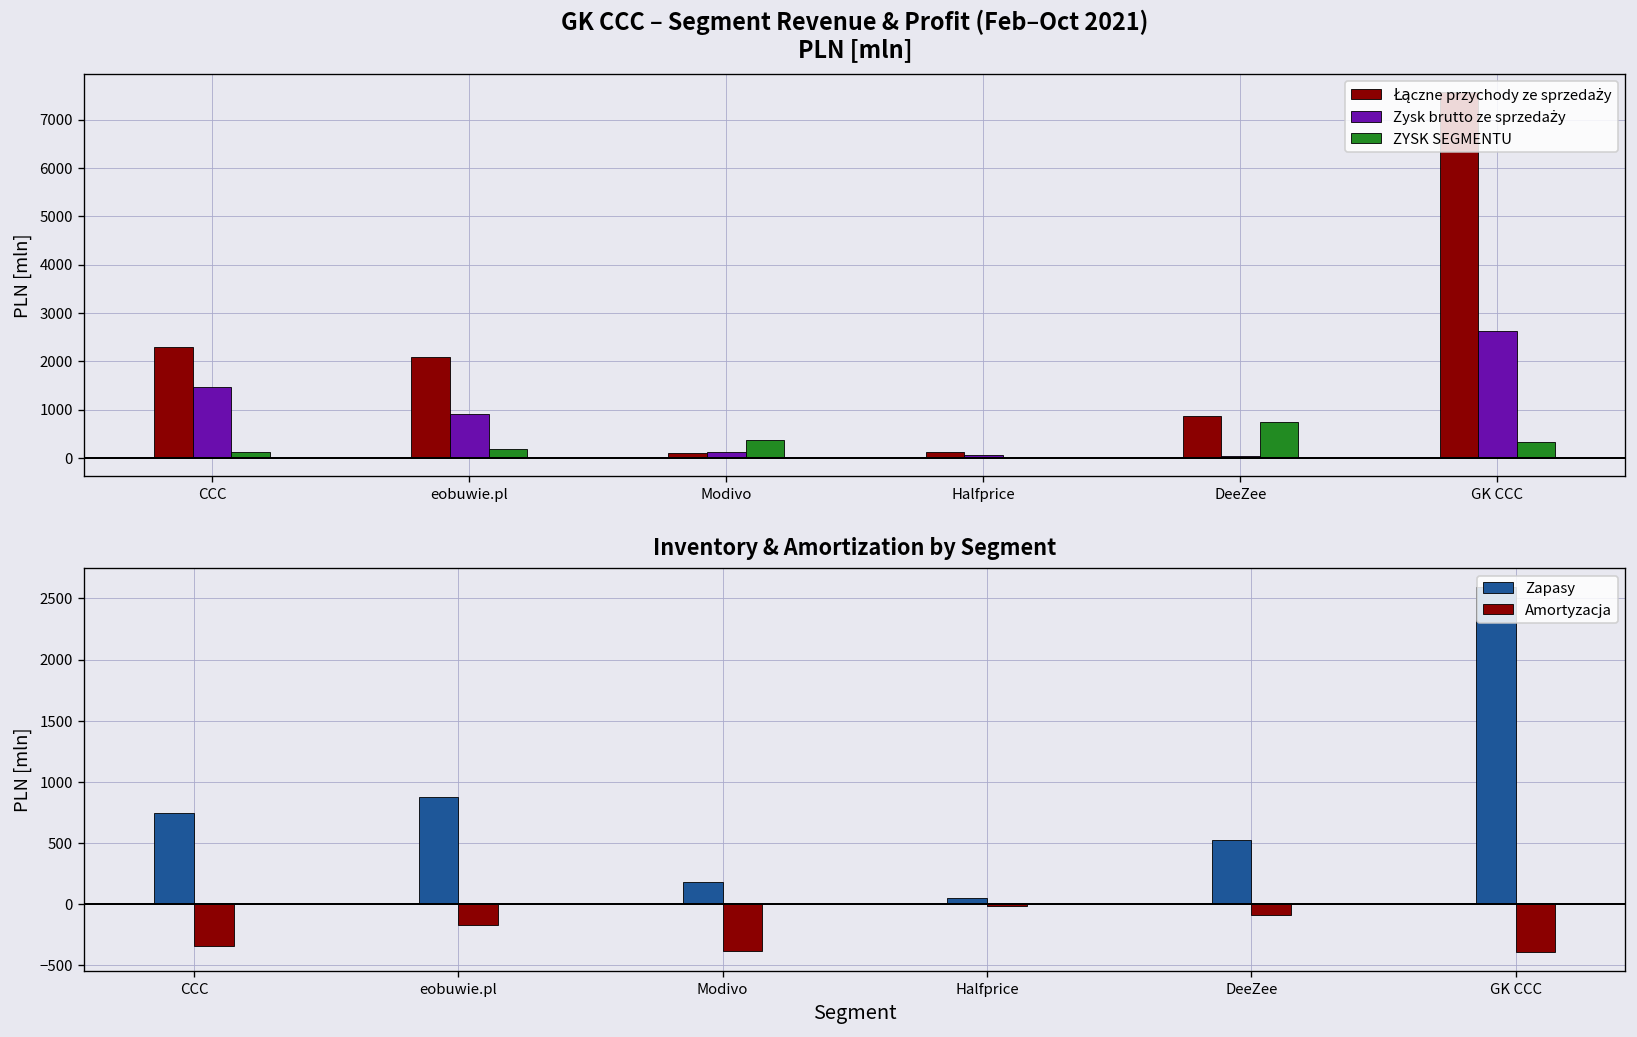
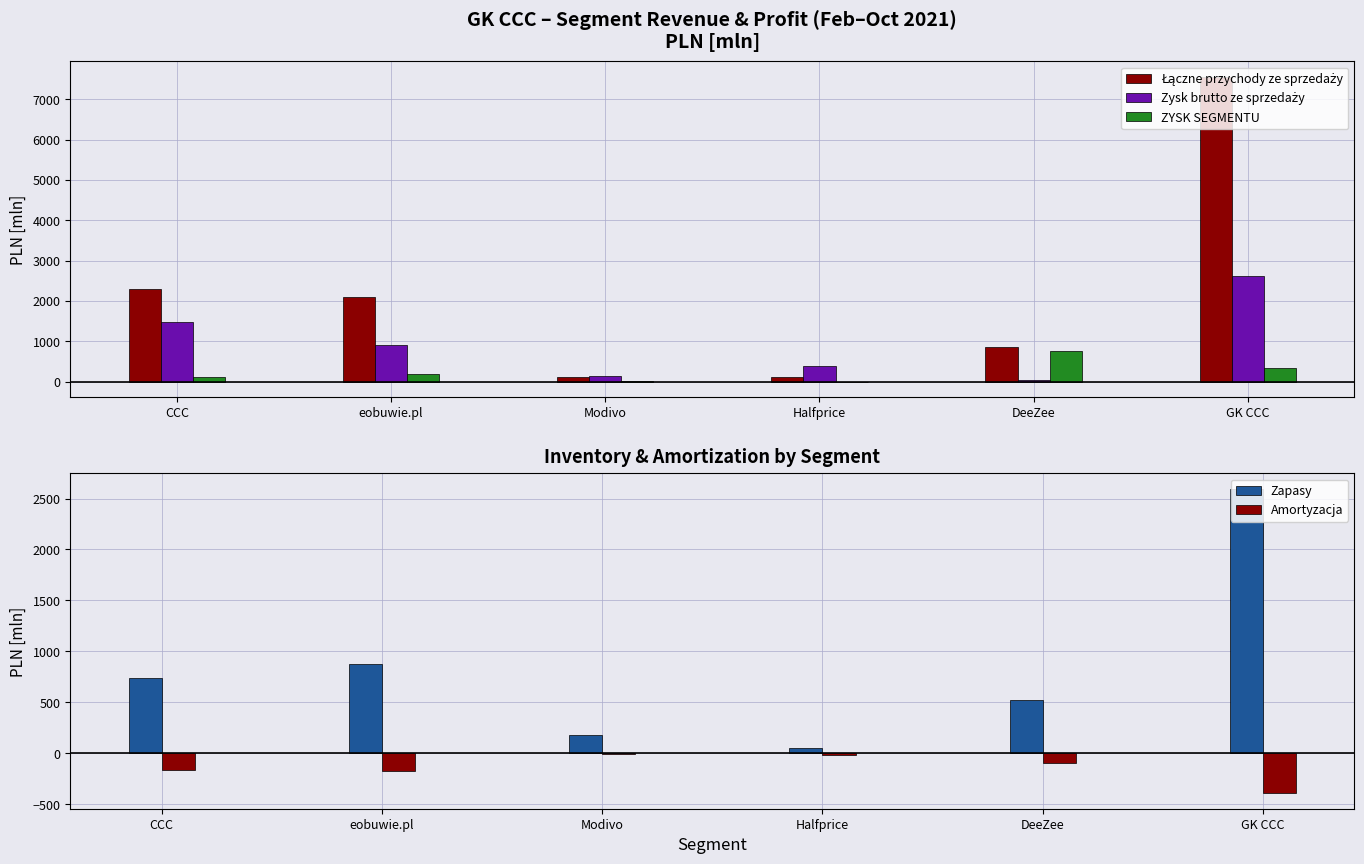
GK CCC – Segment Revenue & Profit (Feb–Oct 2021) PLN [mln], ZYSK SEGMENTU, Modivo: 400 -> 0
GK CCC – Segment Revenue & Profit (Feb–Oct 2021) PLN [mln], Zysk brutto ze sprzedaży, Halfprice: 100 -> 400
Inventory & Amortization by Segment, Amortyzacja, CCC: -340 -> -160
Inventory & Amortization by Segment, Amortyzacja, Modivo: -380 -> 0
